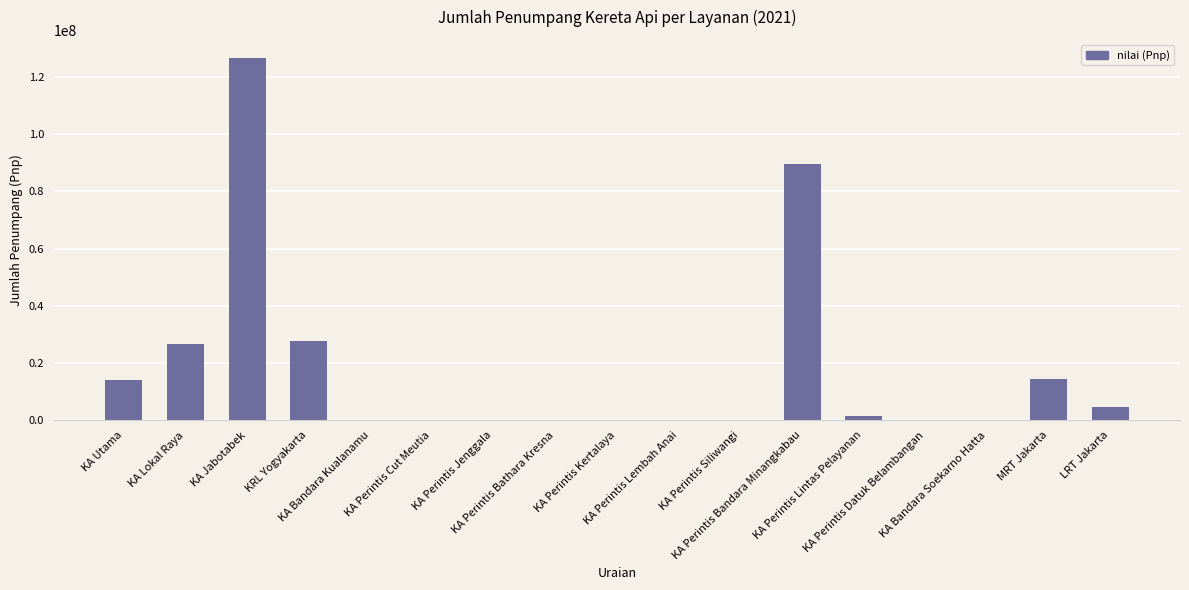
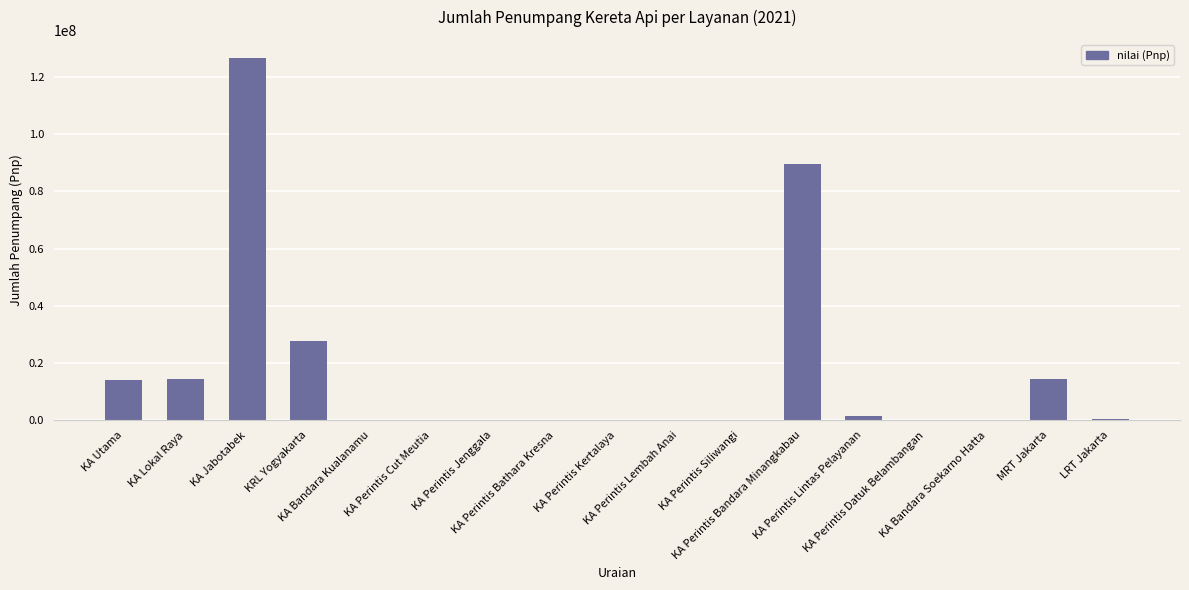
KA Lokal Raya: 27000000 -> 14000000
LRT Jakarta: 5000000 -> 0
